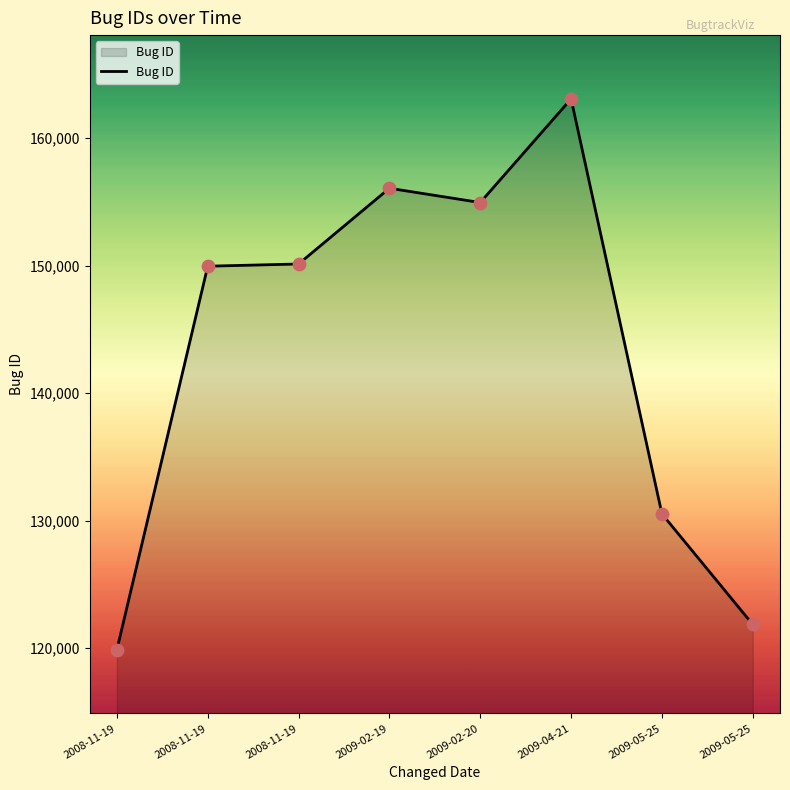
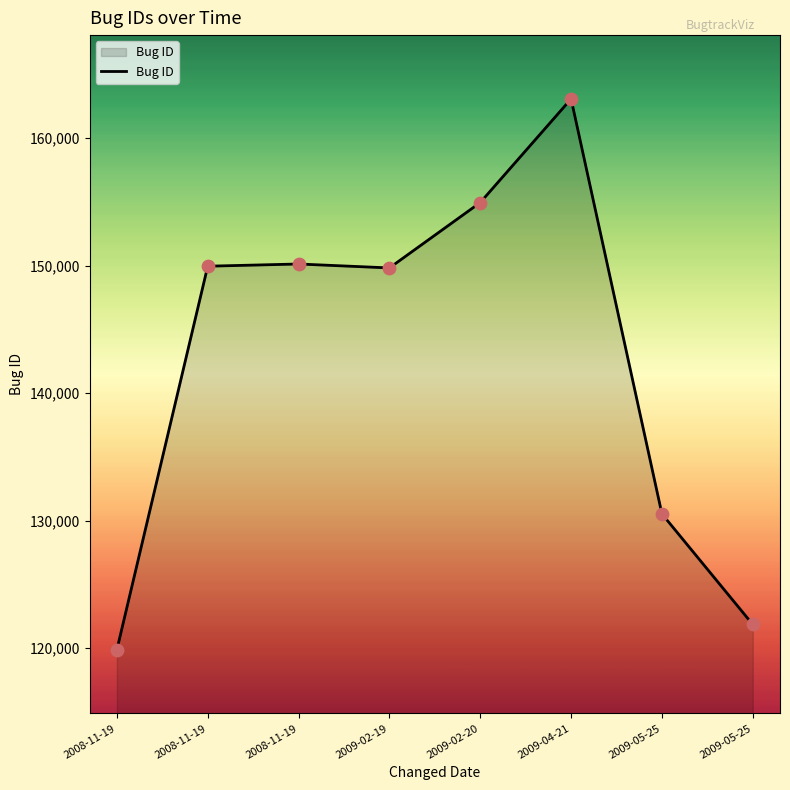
2009-02-19: 156,100 -> 149,800
